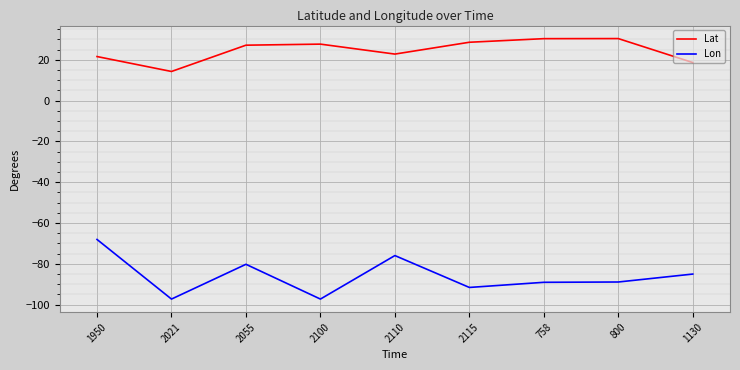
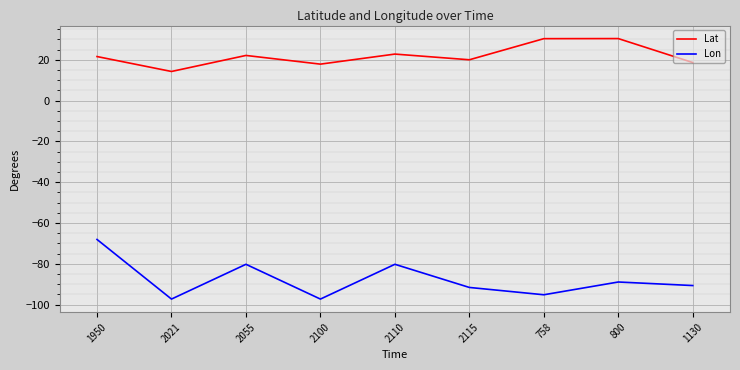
Lat, 2055: 27 -> 22
Lat, 2100: 28 -> 18
Lon, 2110: -76 -> -80
Lat, 2115: 29 -> 20
Lon, 758: -89 -> -95
Lon, 1130: -85 -> -91
